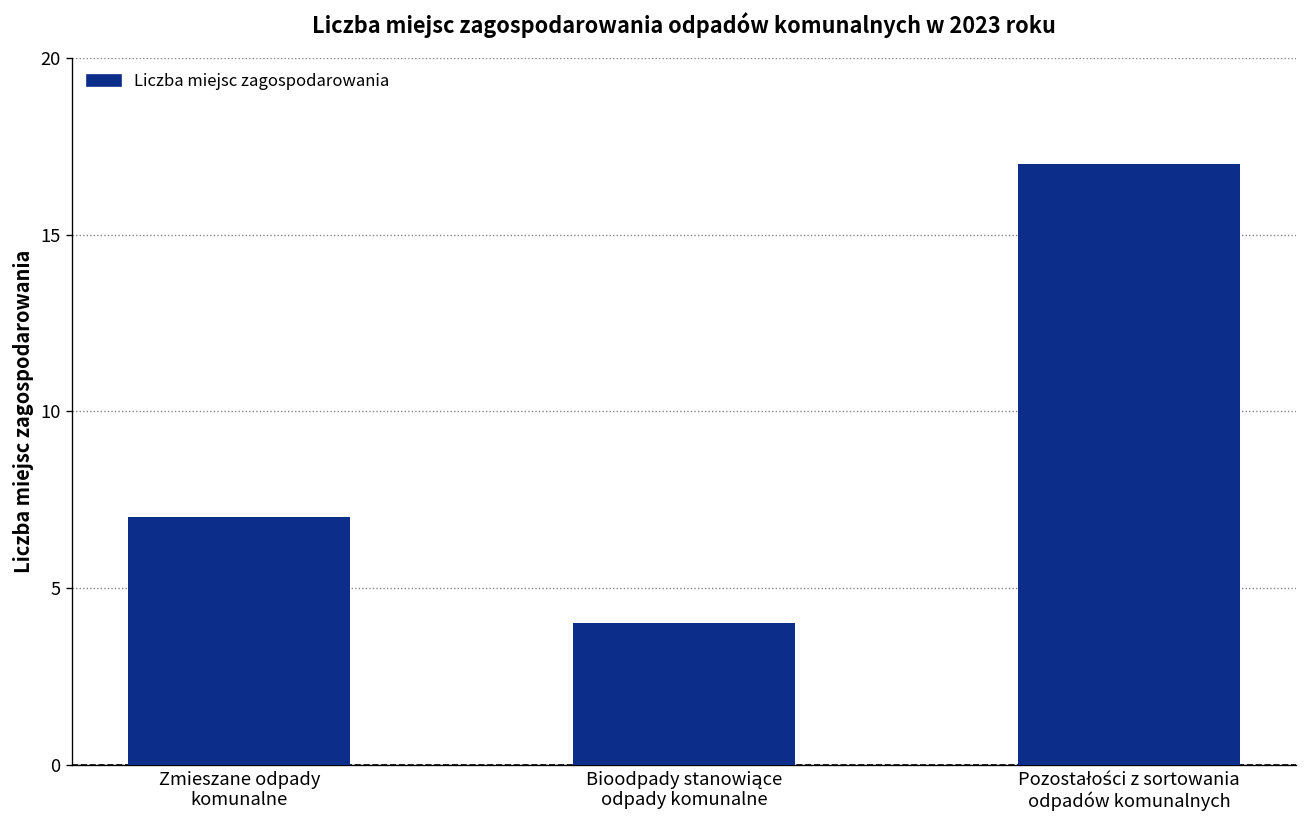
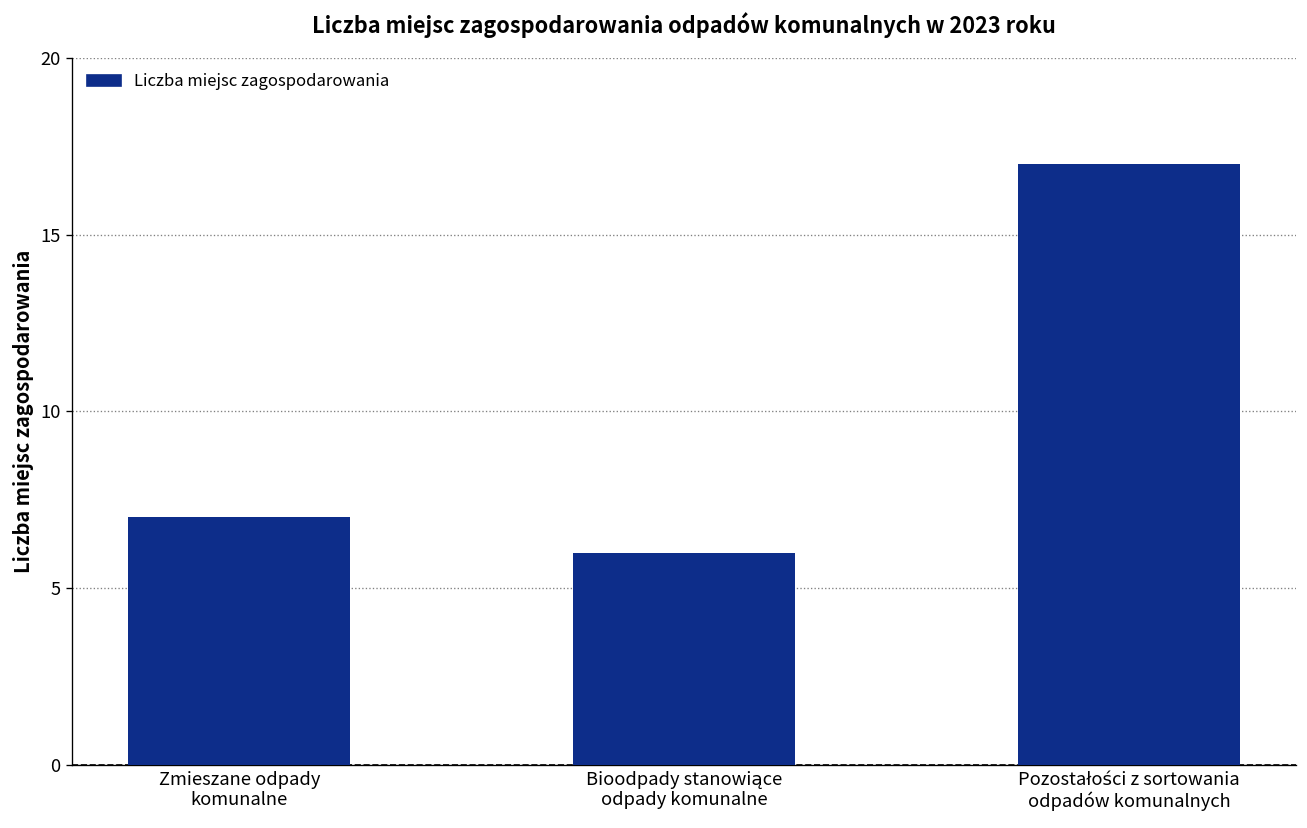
Bioodpady stanowiące odpady komunalne: 4 -> 6
